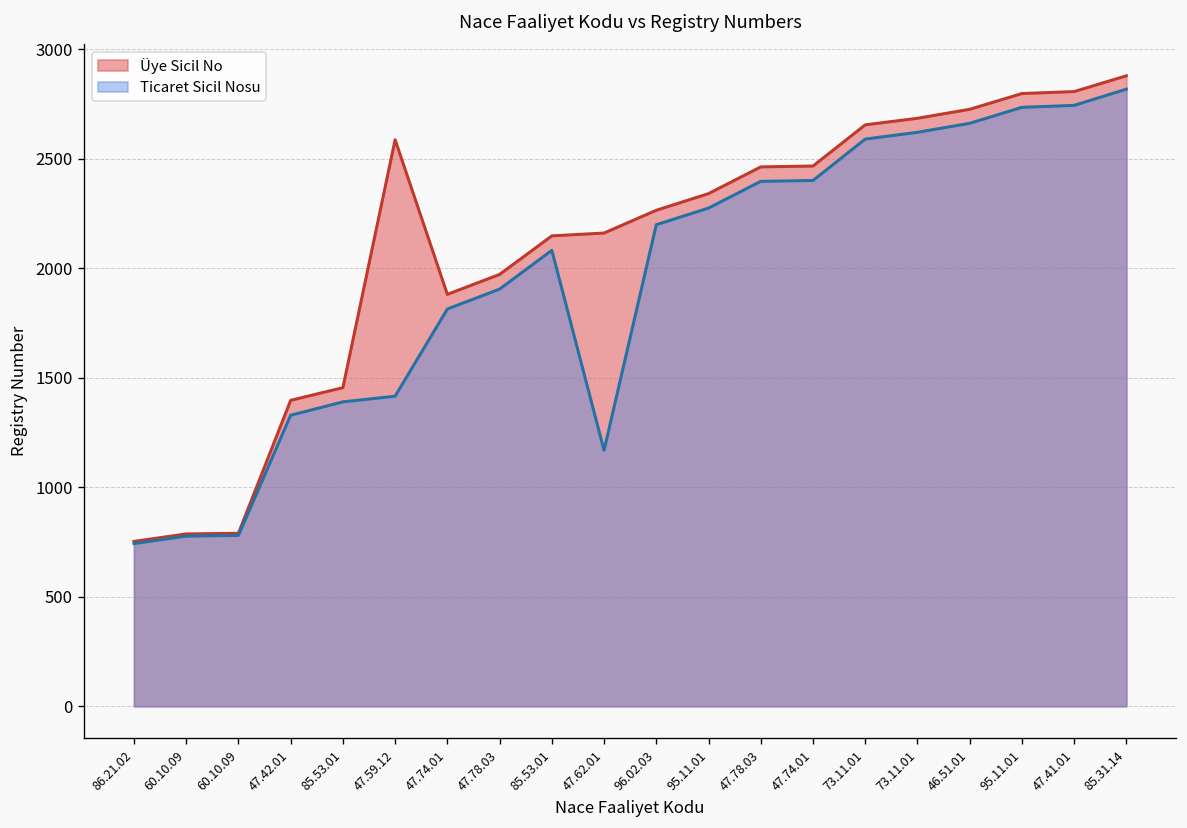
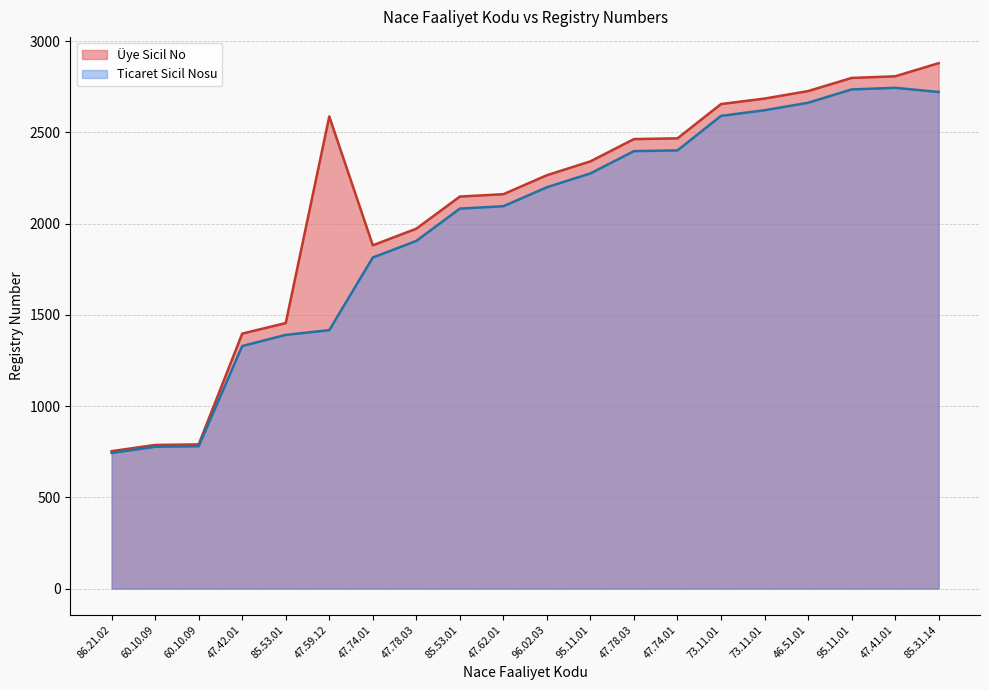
Ticaret Sicil Nosu, 47.62.01: 1170 -> 2100
Ticaret Sicil Nosu, 85.31.14: 2820 -> 2720
